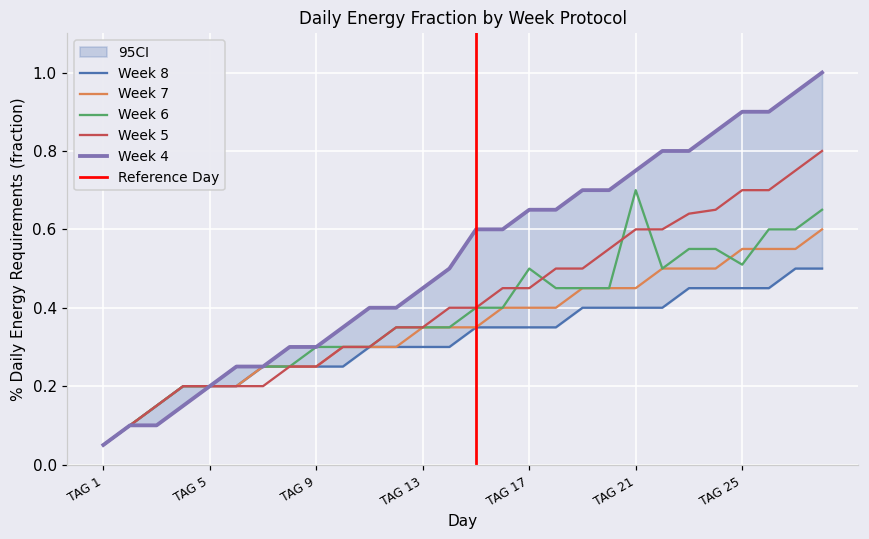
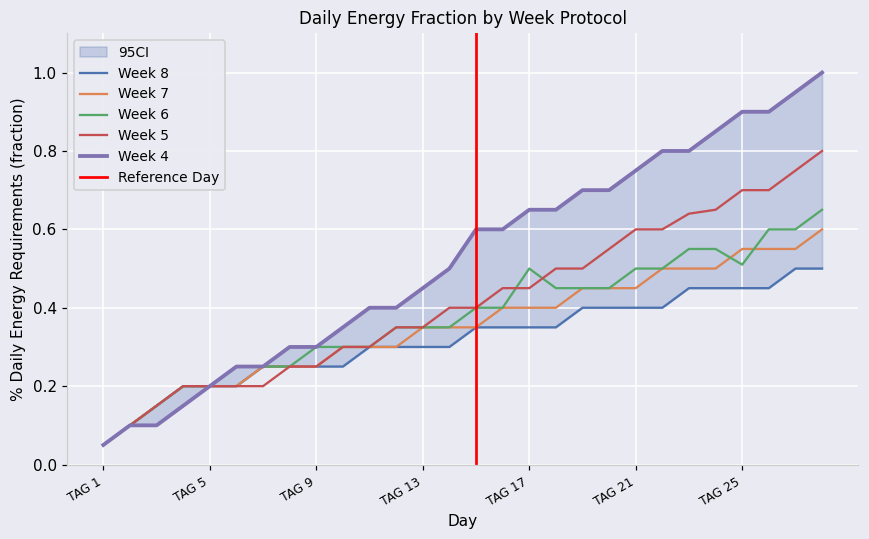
Week 6, TAG 21: 0.7 -> 0.5
